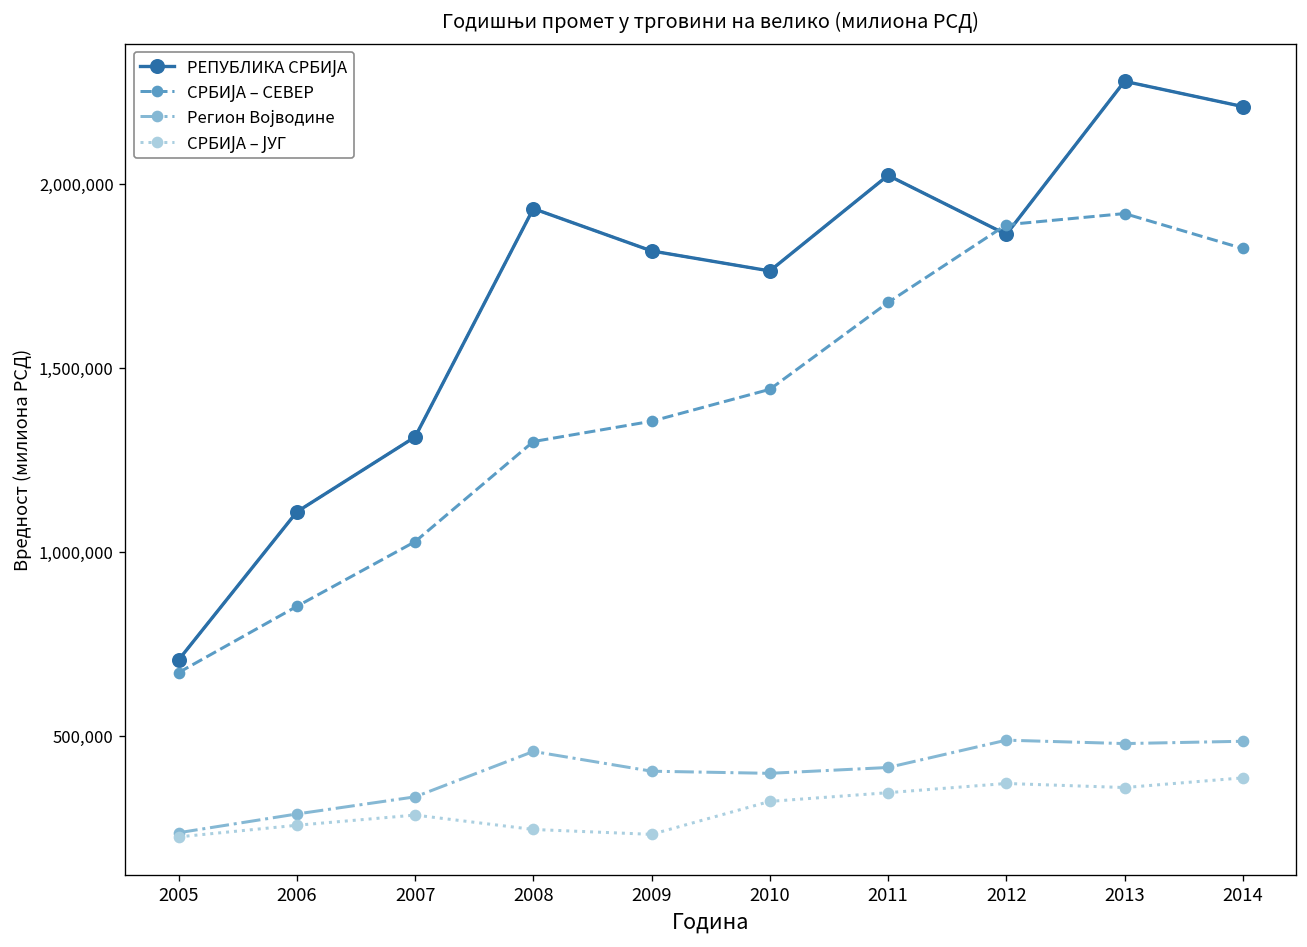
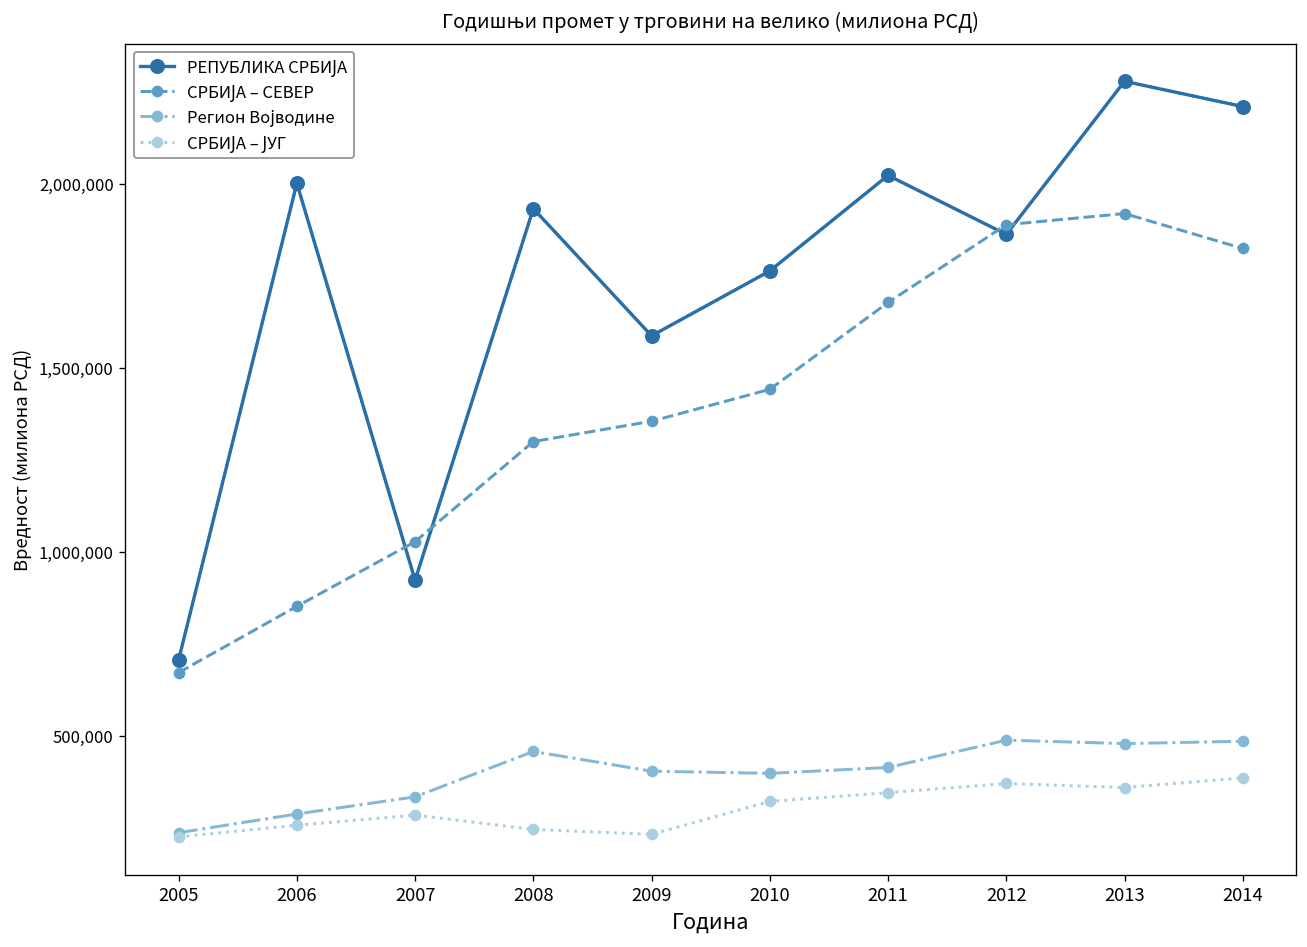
РЕПУБЛИКА СРБИЈА, 2006: 1,110,000 -> 2,000,000
РЕПУБЛИКА СРБИЈА, 2007: 1,310,000 -> 920,000
РЕПУБЛИКА СРБИЈА, 2009: 1,820,000 -> 1,590,000
